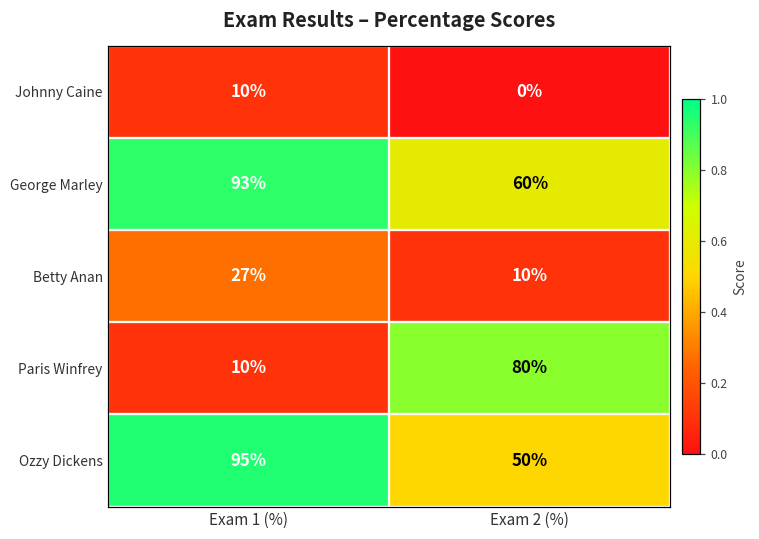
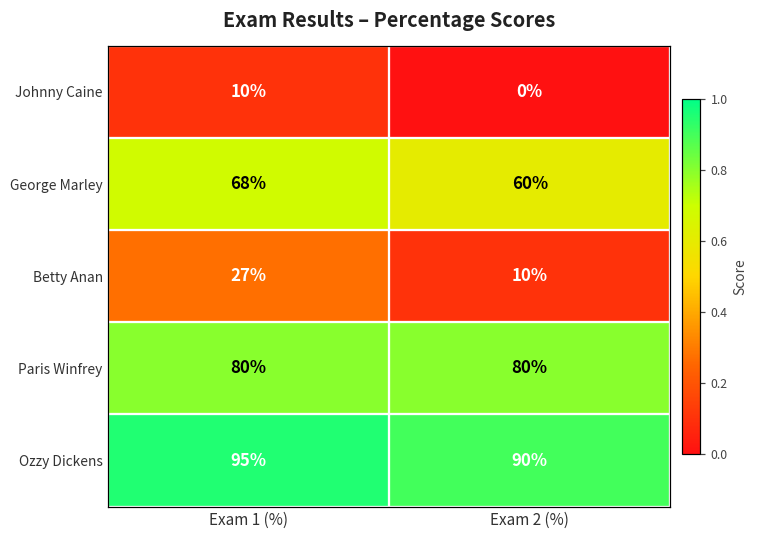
George Marley, Exam 1 (%): 93% -> 68%
Paris Winfrey, Exam 1 (%): 10% -> 80%
Ozzy Dickens, Exam 2 (%): 50% -> 90%
